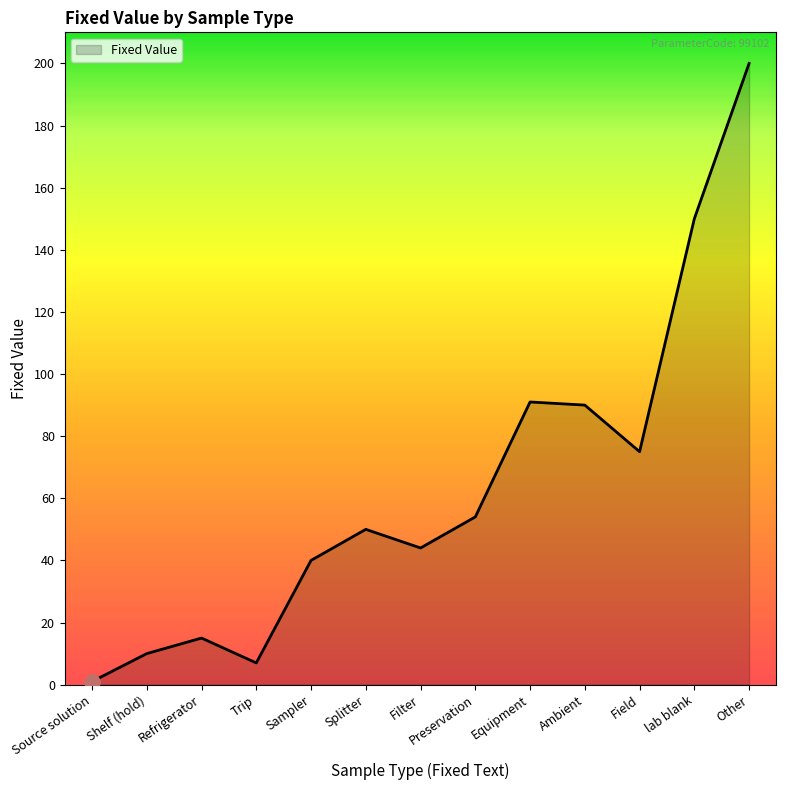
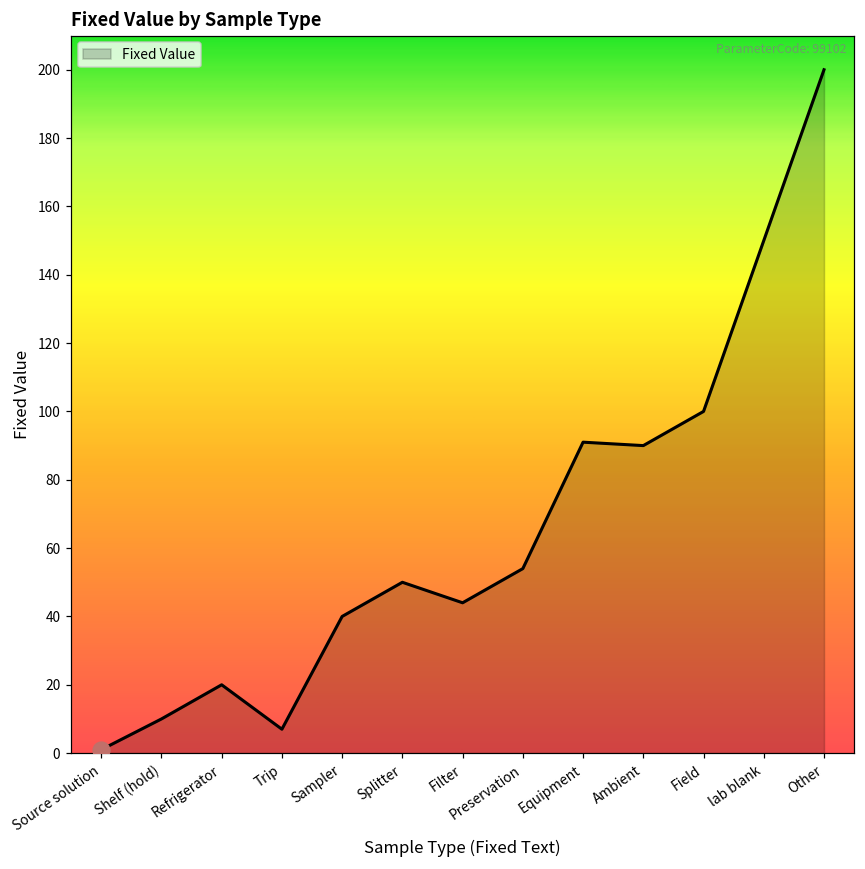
Fixed Value, Refrigerator: 15 -> 20
Fixed Value, Field: 75 -> 100
